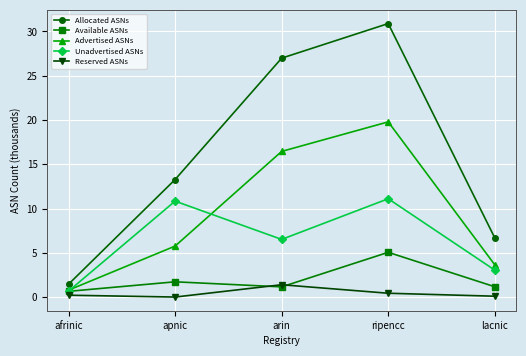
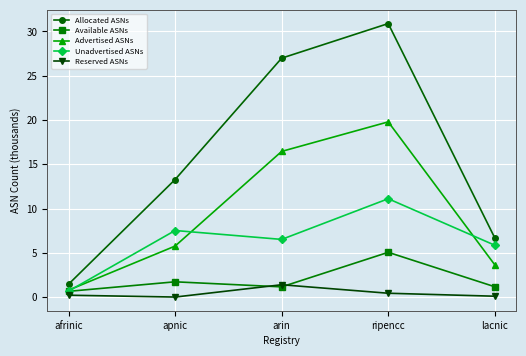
Unadvertised ASNs, apnic: 11 -> 8
Unadvertised ASNs, lacnic: 3 -> 6
